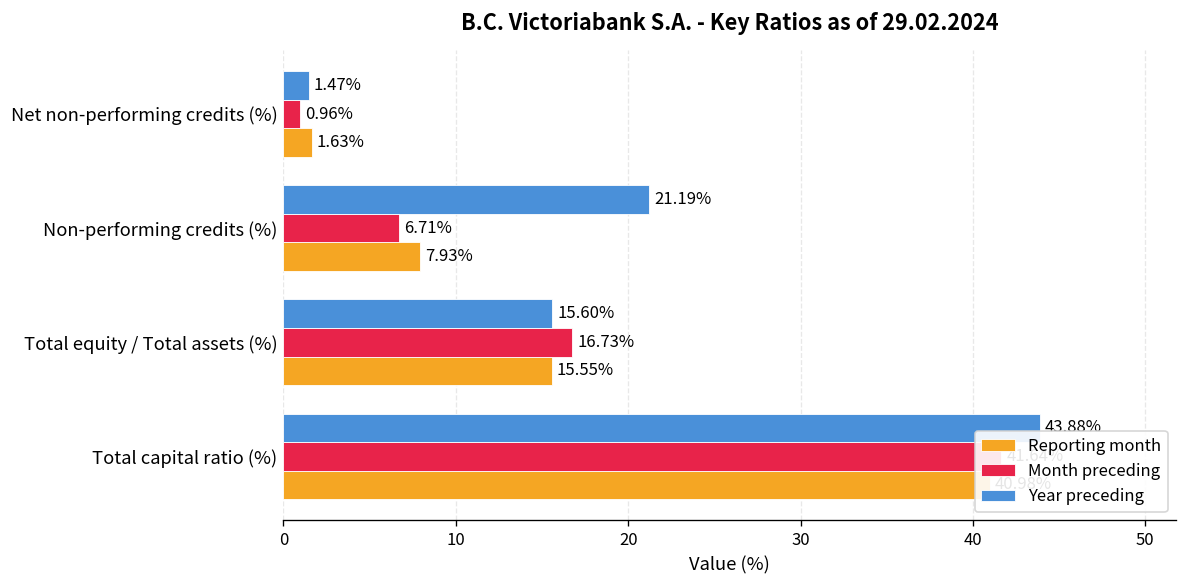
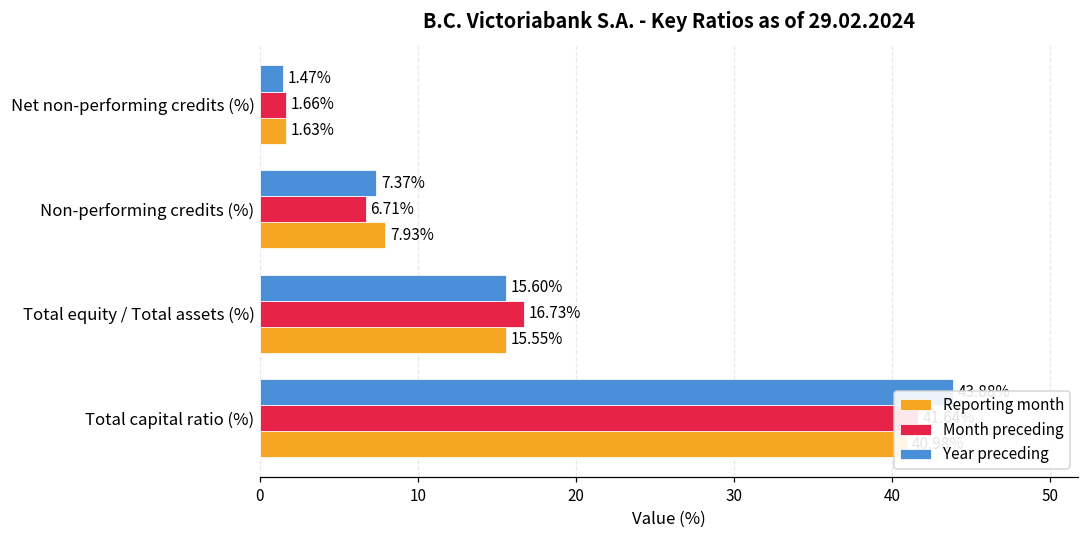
Month preceding, Net non-performing credits (%): 0.96% -> 1.66%
Year preceding, Non-performing credits (%): 21.19% -> 7.37%
